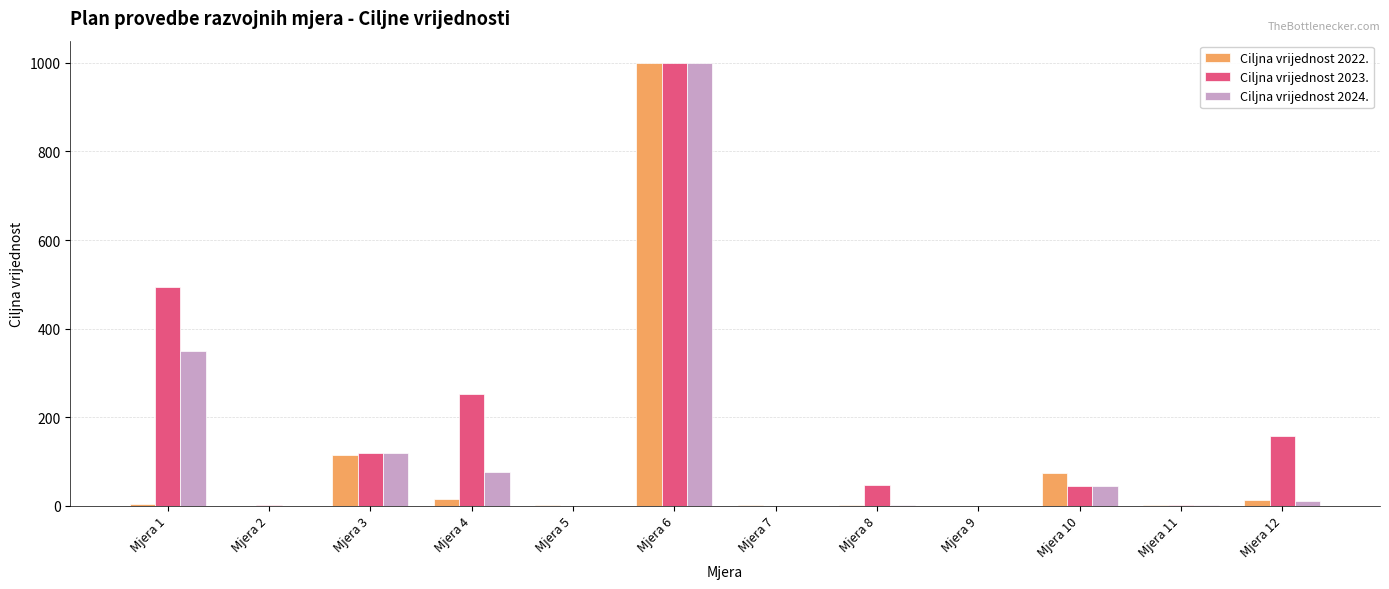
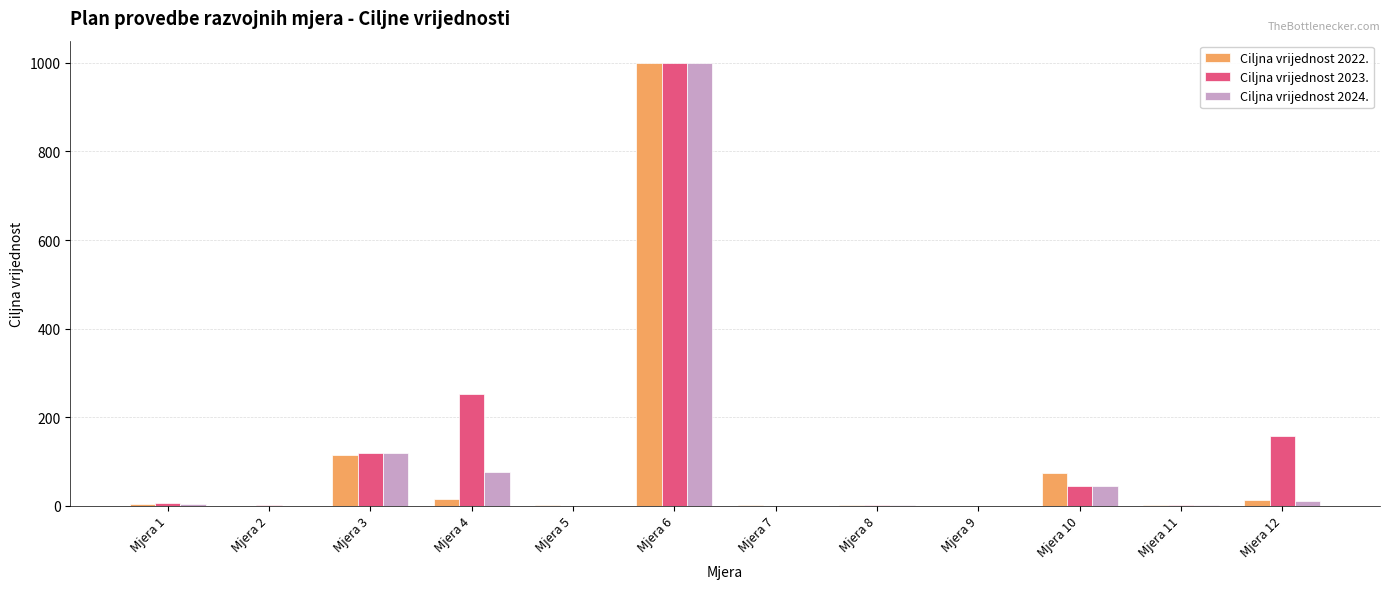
Ciljna vrijednost 2023., Mjera 1: 490 -> 10
Ciljna vrijednost 2024., Mjera 1: 350 -> 0
Ciljna vrijednost 2023., Mjera 8: 50 -> 0
